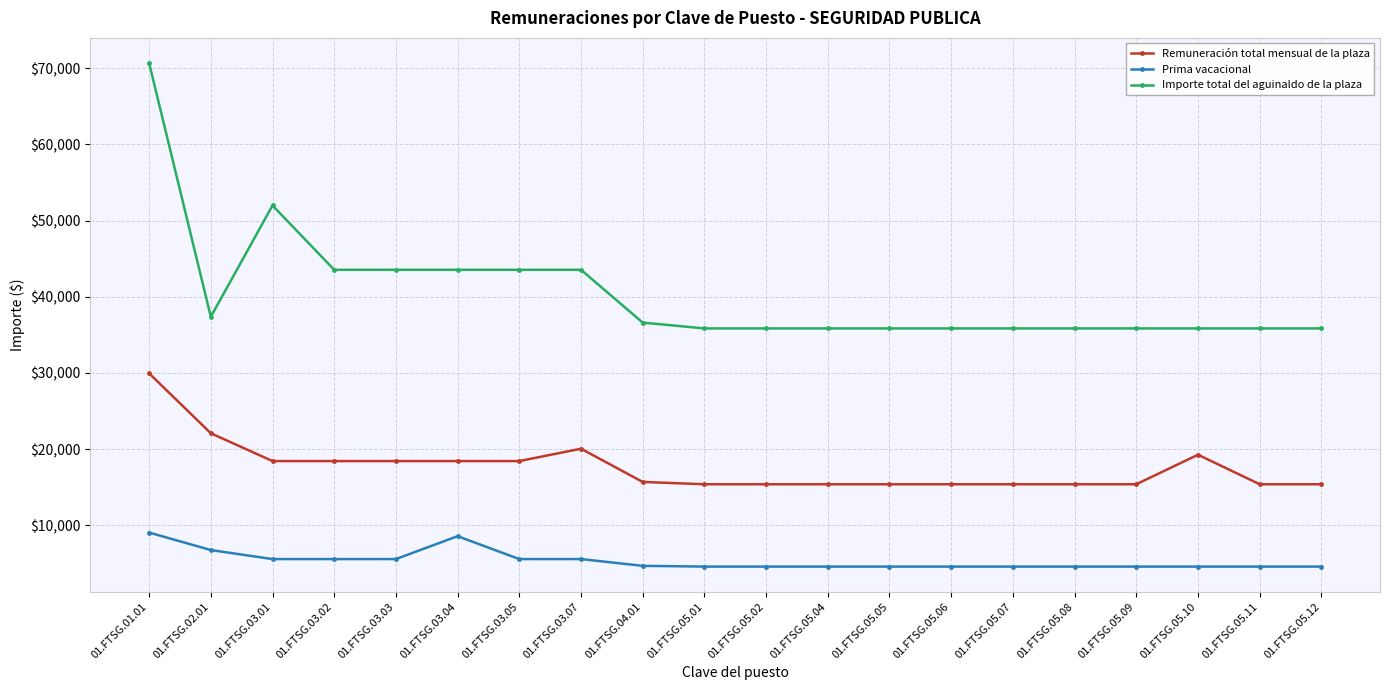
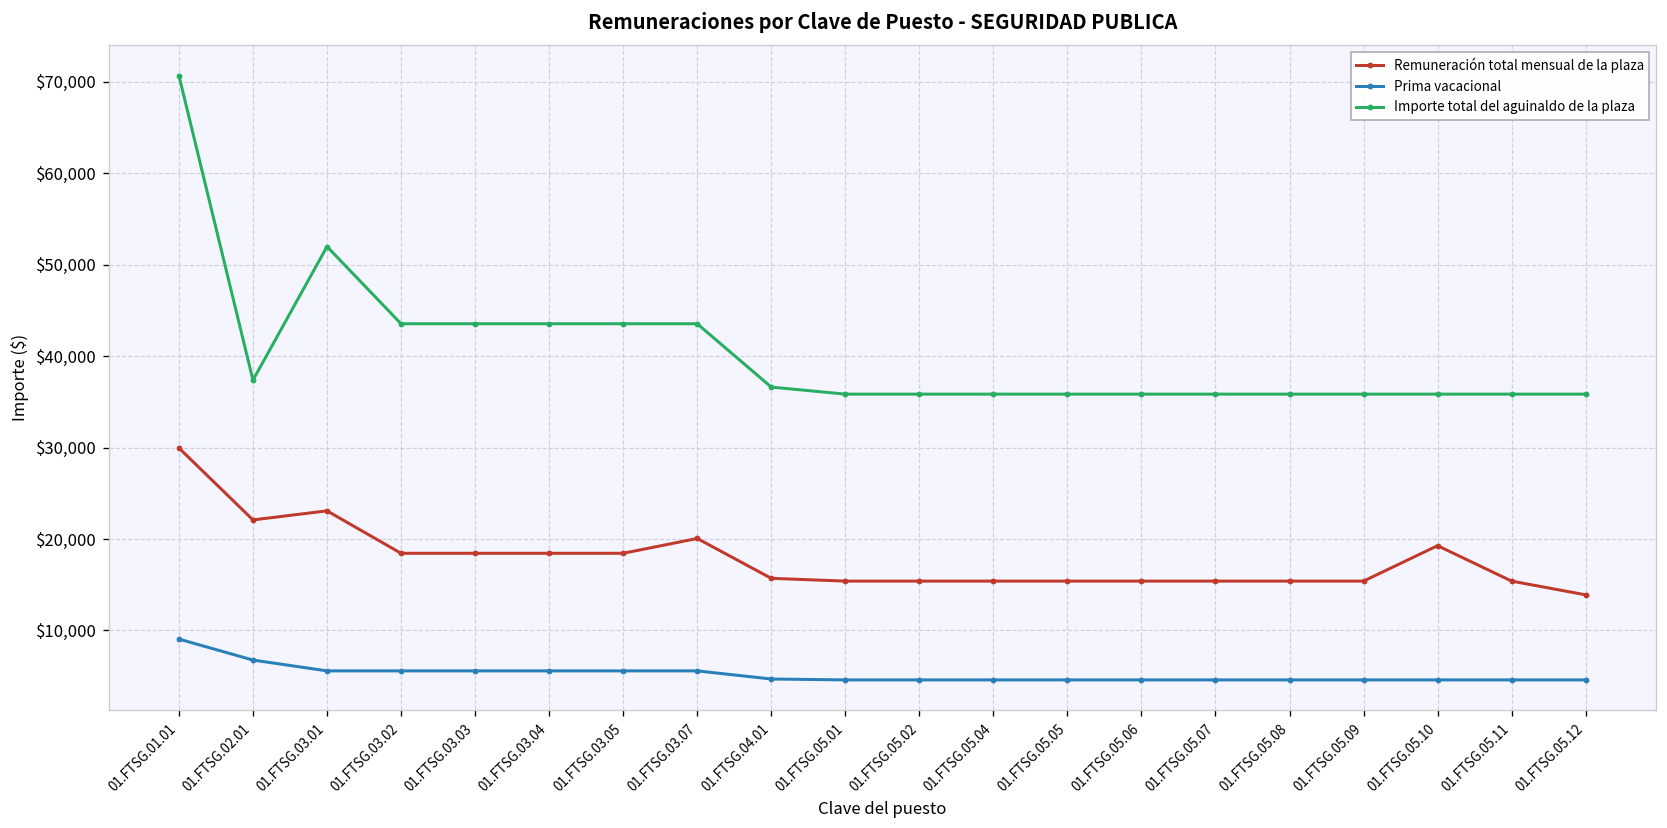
Remuneración total mensual de la plaza, 01.FTSG.03.01: $18,000 -> $23,000
Prima vacacional, 01.FTSG.03.04: $9,000 -> $6,000
Remuneración total mensual de la plaza, 01.FTSG.05.12: $15,000 -> $14,000
